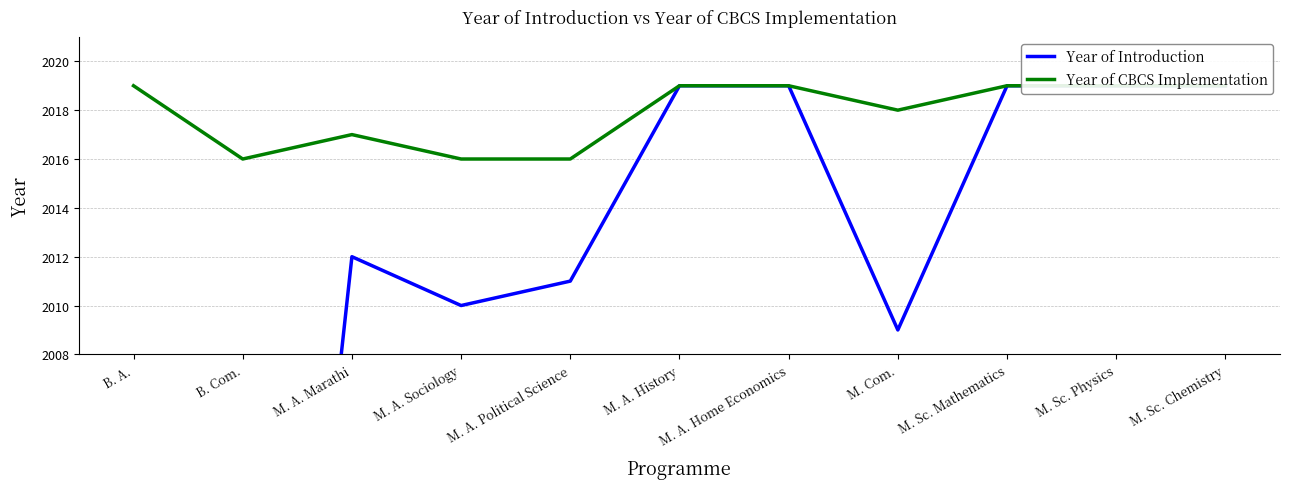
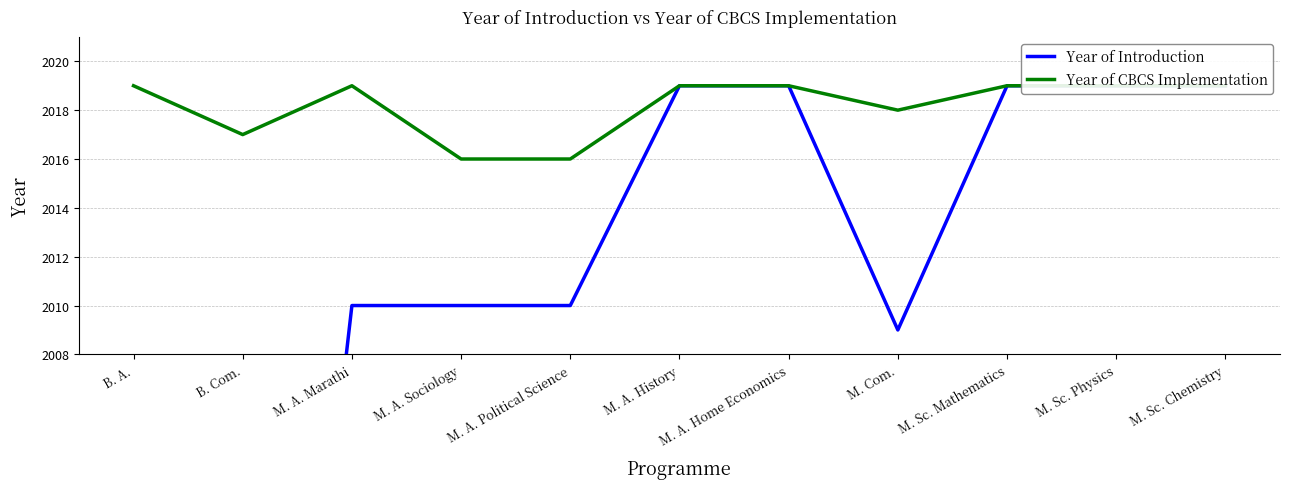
Year of CBCS Implementation, B. Com.: 2016 -> 2017
Year of Introduction, M. A. Marathi: 2012 -> 2010
Year of CBCS Implementation, M. A. Marathi: 2017 -> 2019
Year of Introduction, M. A. Political Science: 2011 -> 2010
